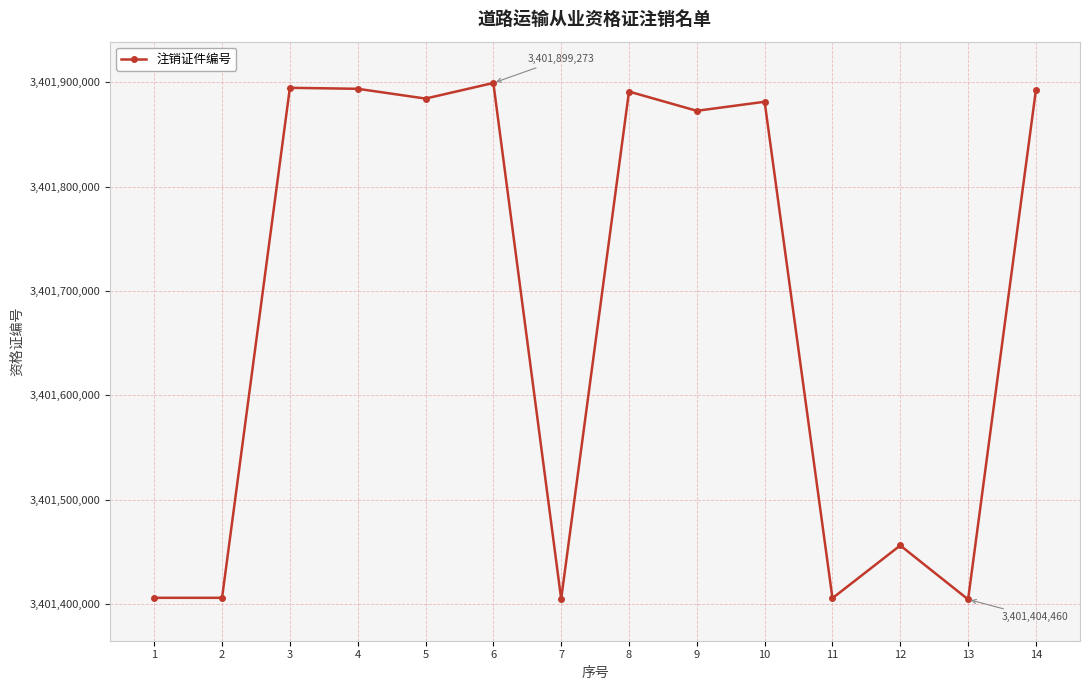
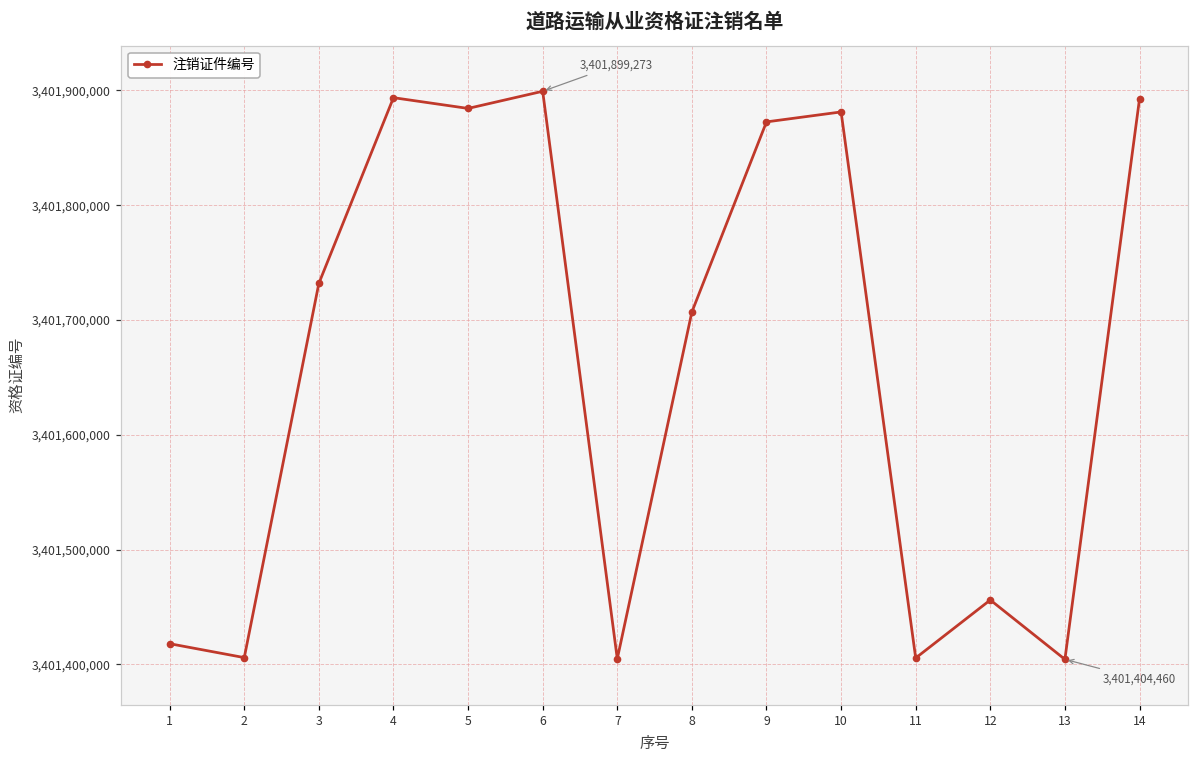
1: 3,401,406,000 -> 3,401,418,000
3: 3,401,895,000 -> 3,401,732,000
8: 3,401,891,000 -> 3,401,707,000
